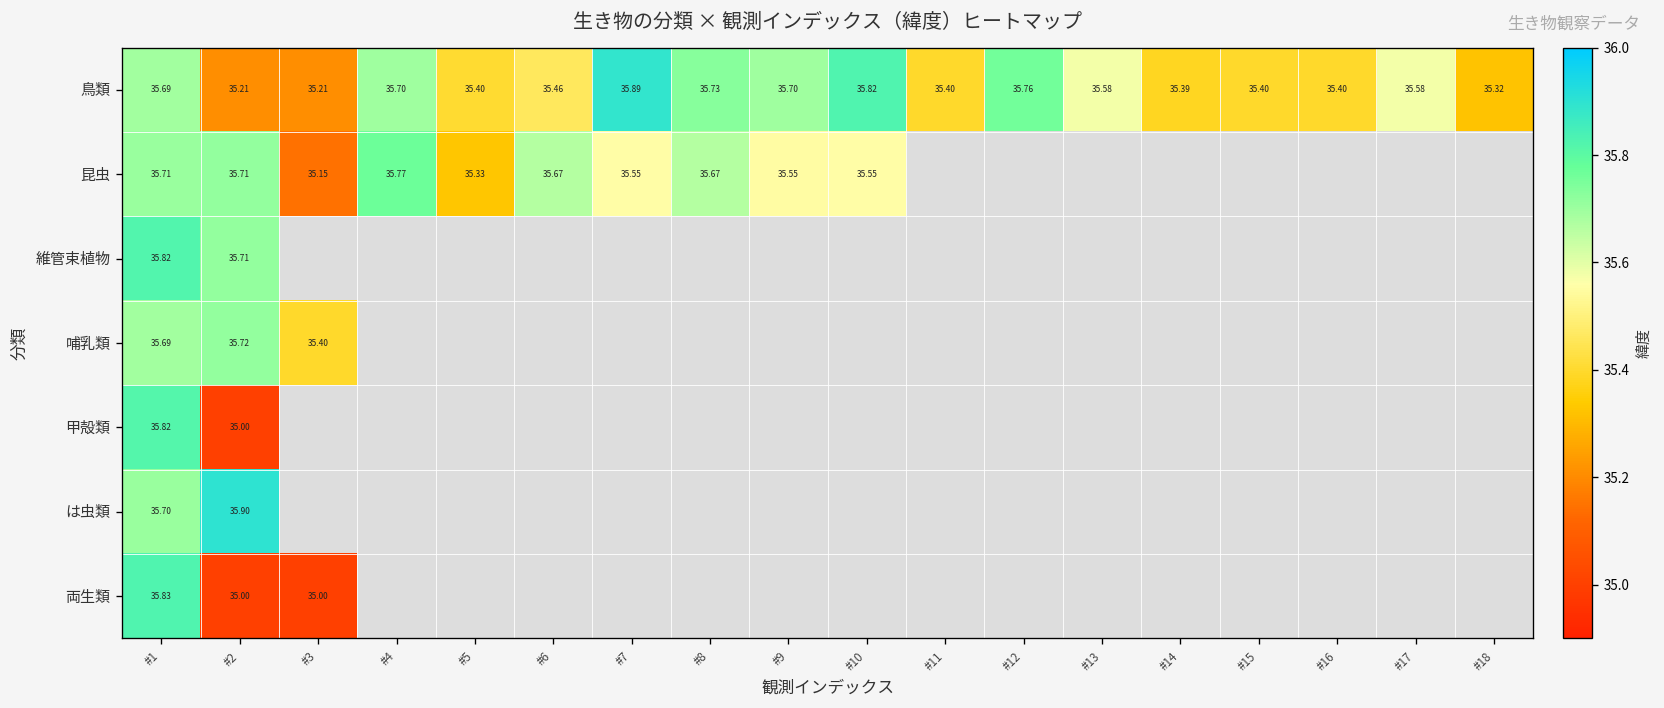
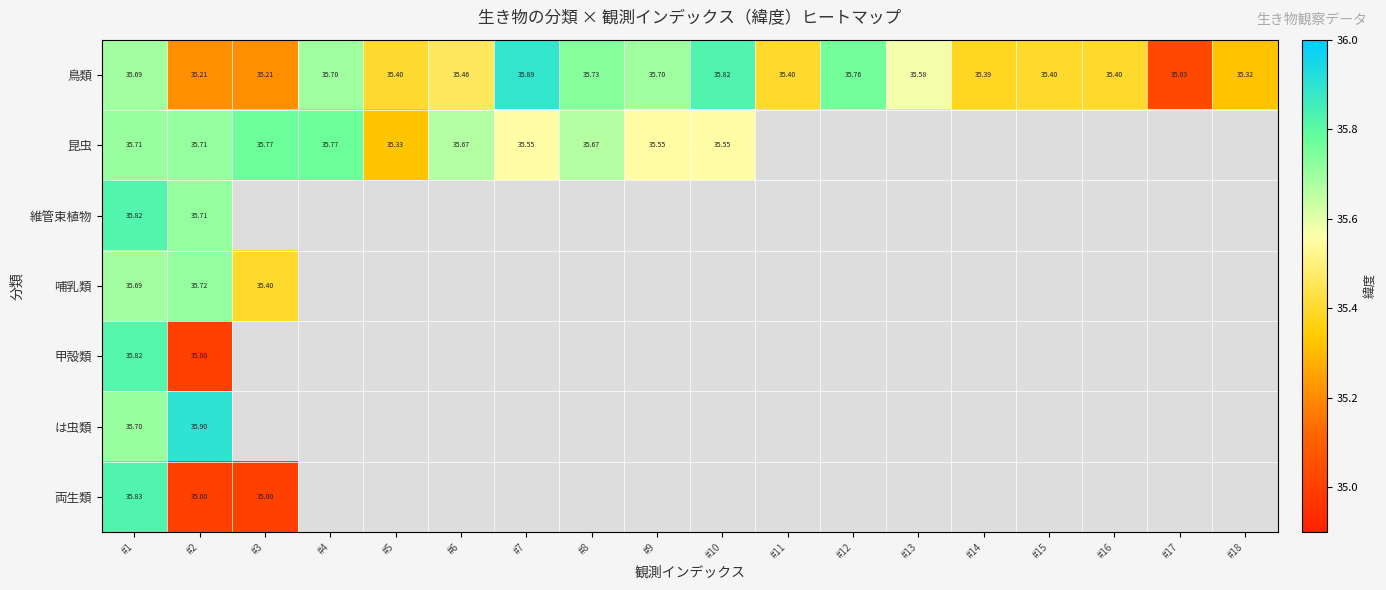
鳥類, #17: 35.58 -> 35.03
昆虫, #3: 35.15 -> 35.77
